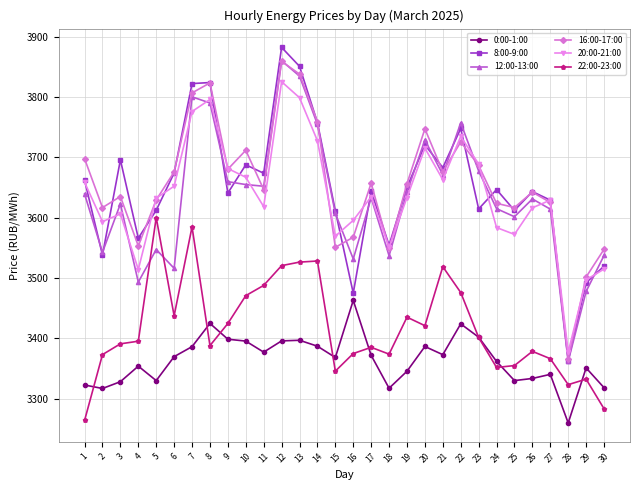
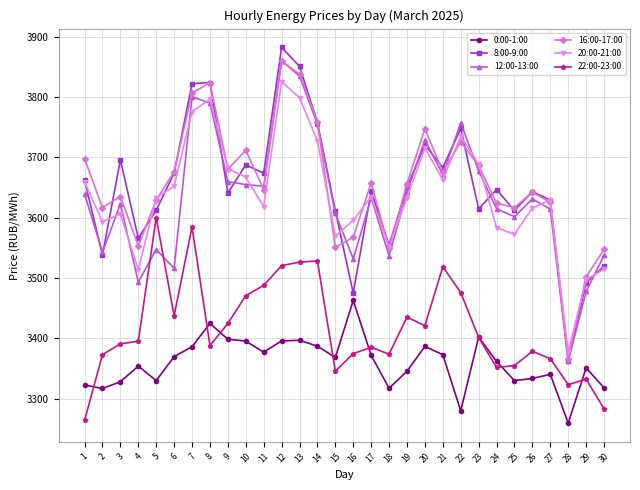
0:00-1:00, 22: 3420 -> 3280
